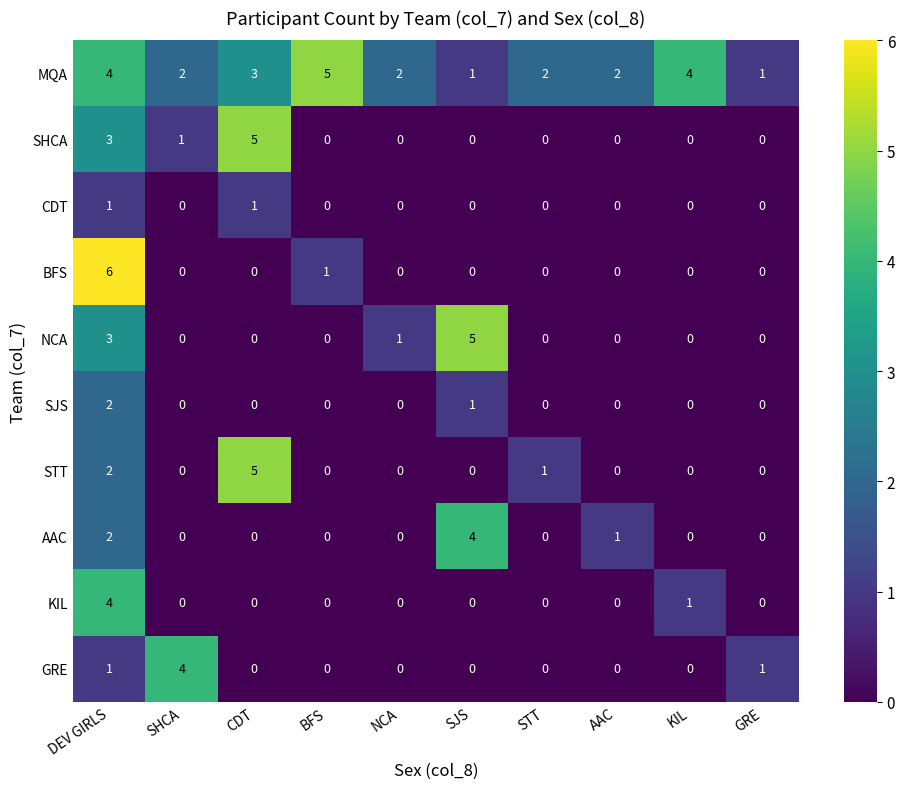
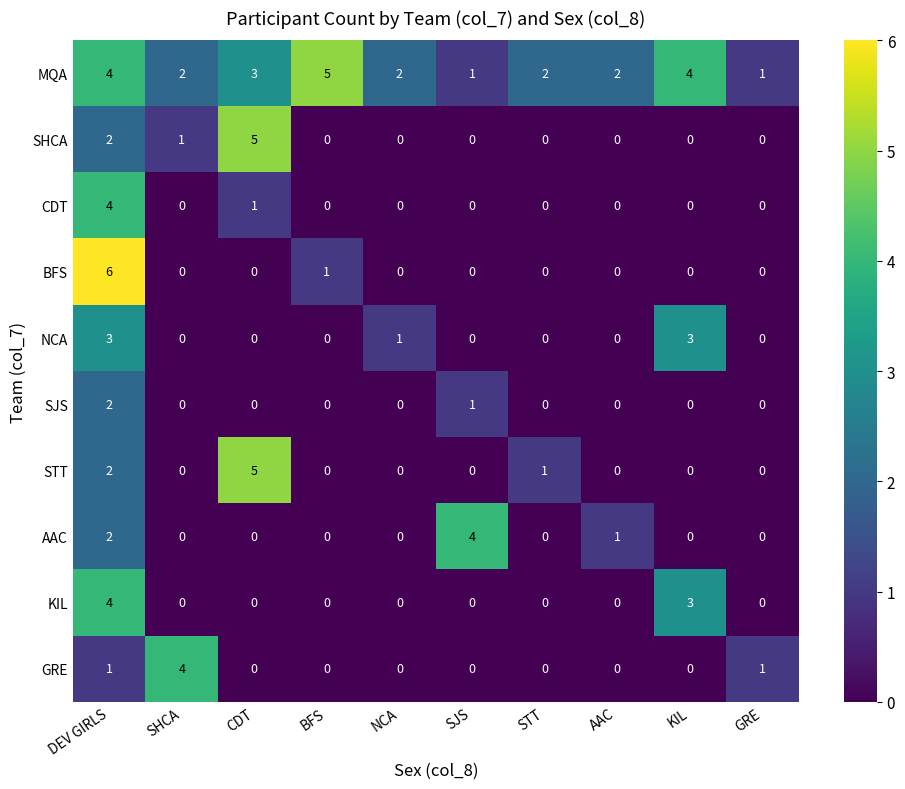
SHCA, DEV GIRLS: 3 -> 2
CDT, DEV GIRLS: 1 -> 4
NCA, SJS: 5 -> 0
NCA, KIL: 0 -> 3
KIL, KIL: 1 -> 3
